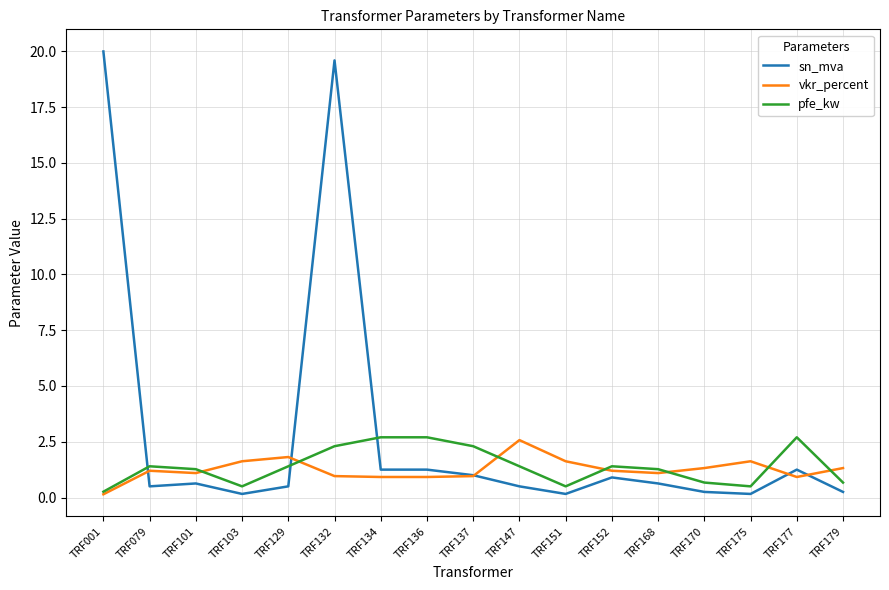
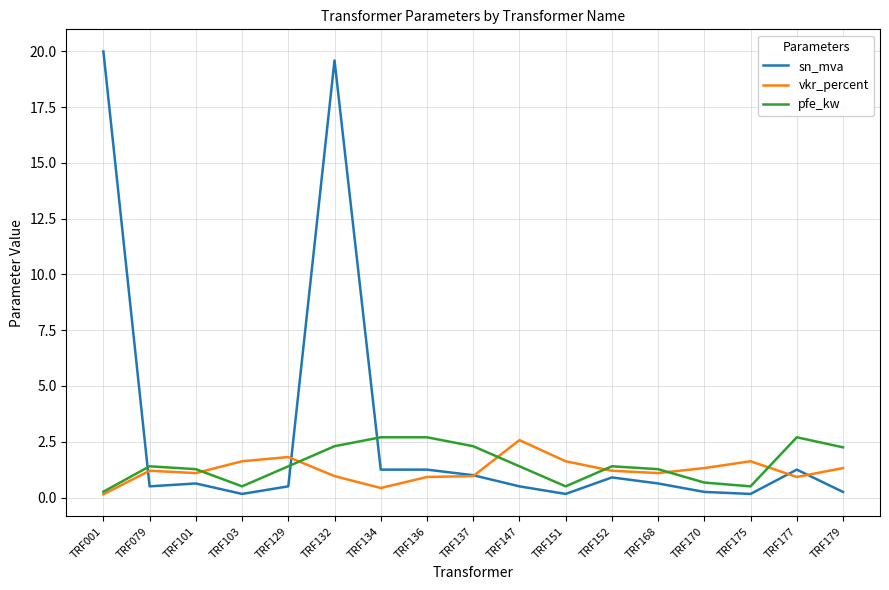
vkr_percent, TRF134: 0.9 -> 0.4
pfe_kw, TRF179: 0.7 -> 2.2
